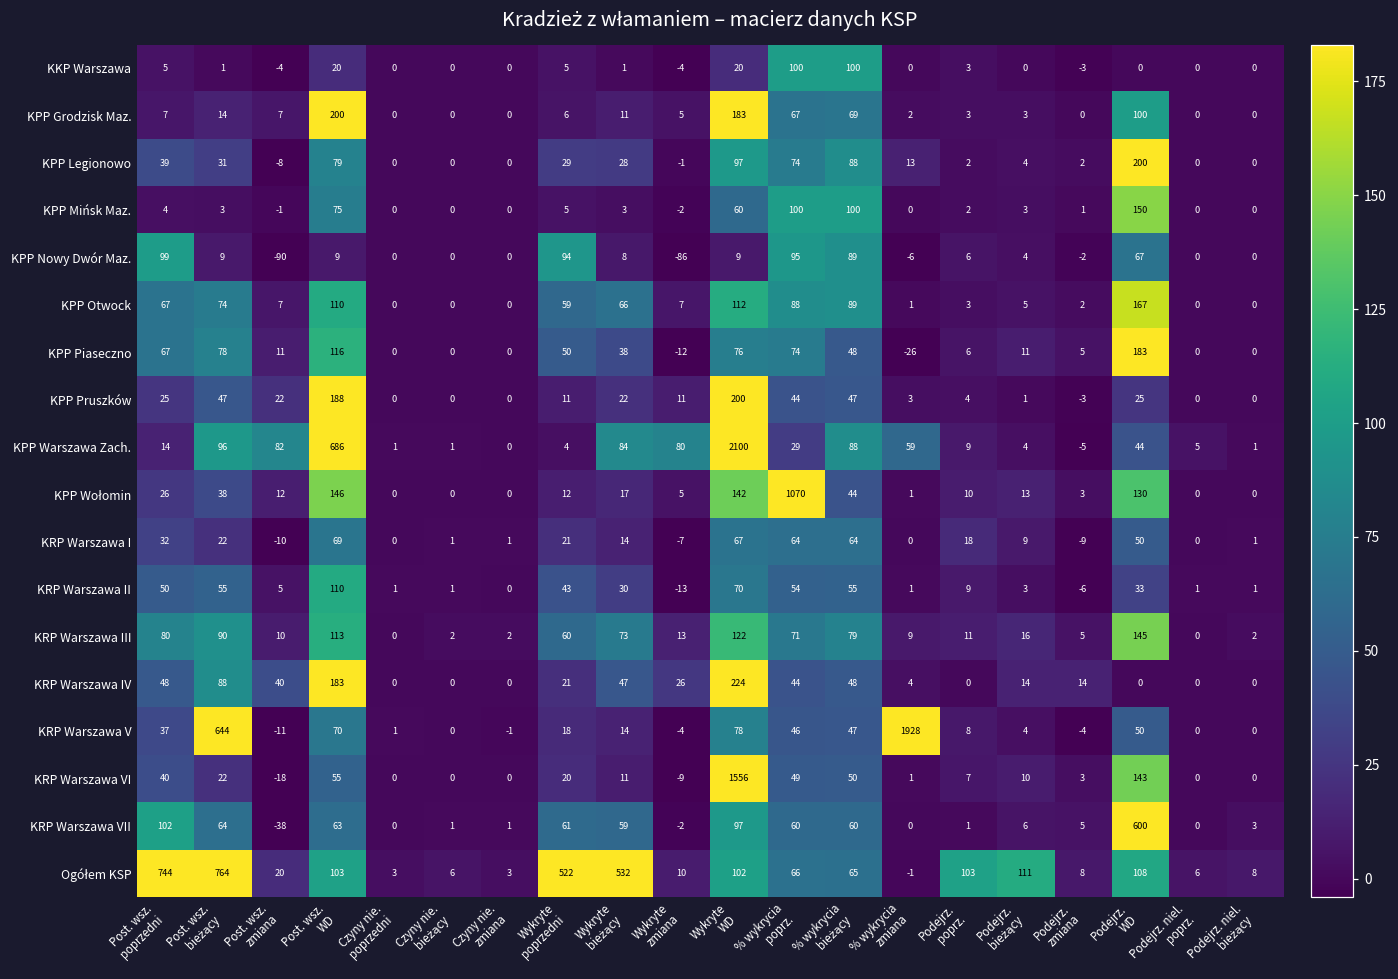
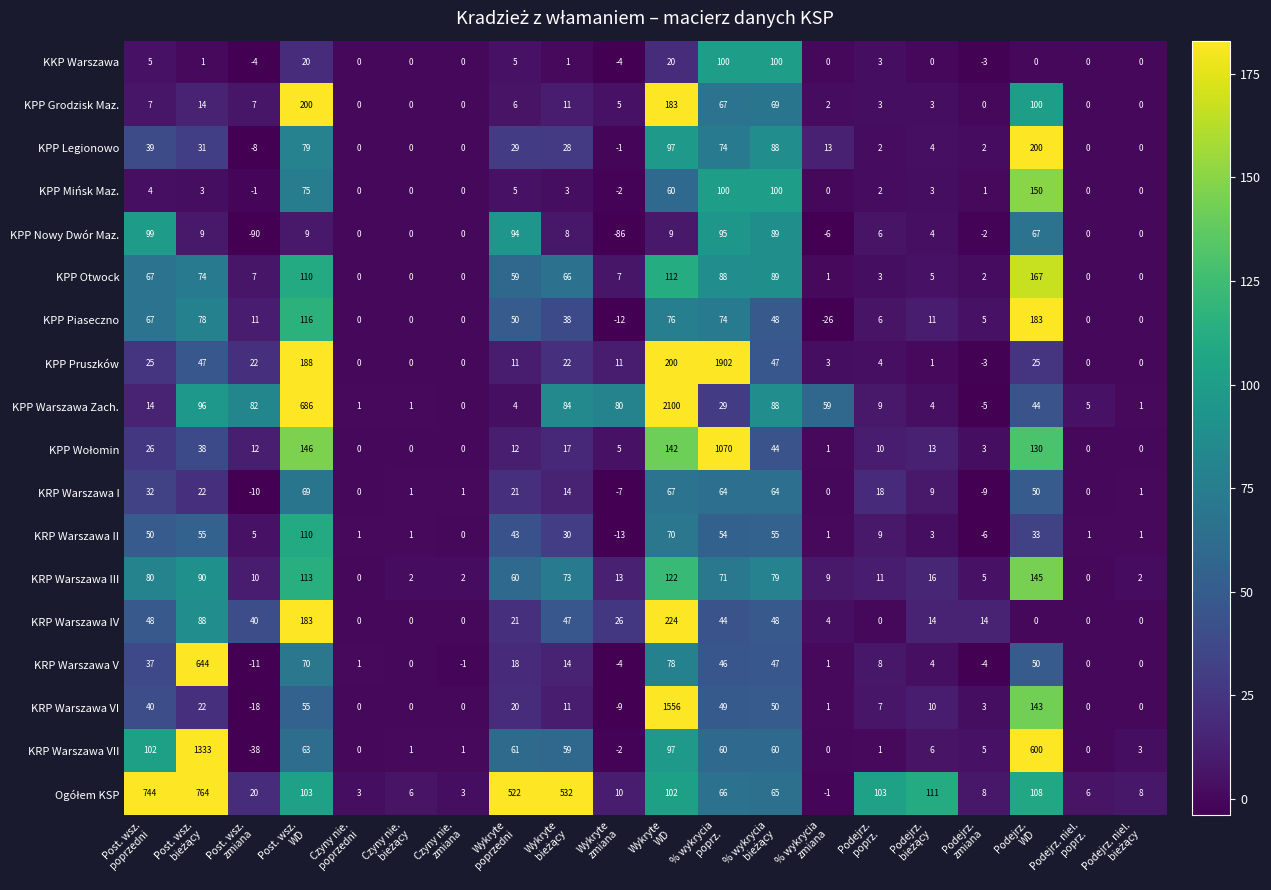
KPP Pruszków, % wykrycia poprz.: 44 -> 1902
KRP Warszawa V, % wykrycia zmiana: 1928 -> 1
KRP Warszawa VII, Post. wsz. bieżący: 64 -> 1333
